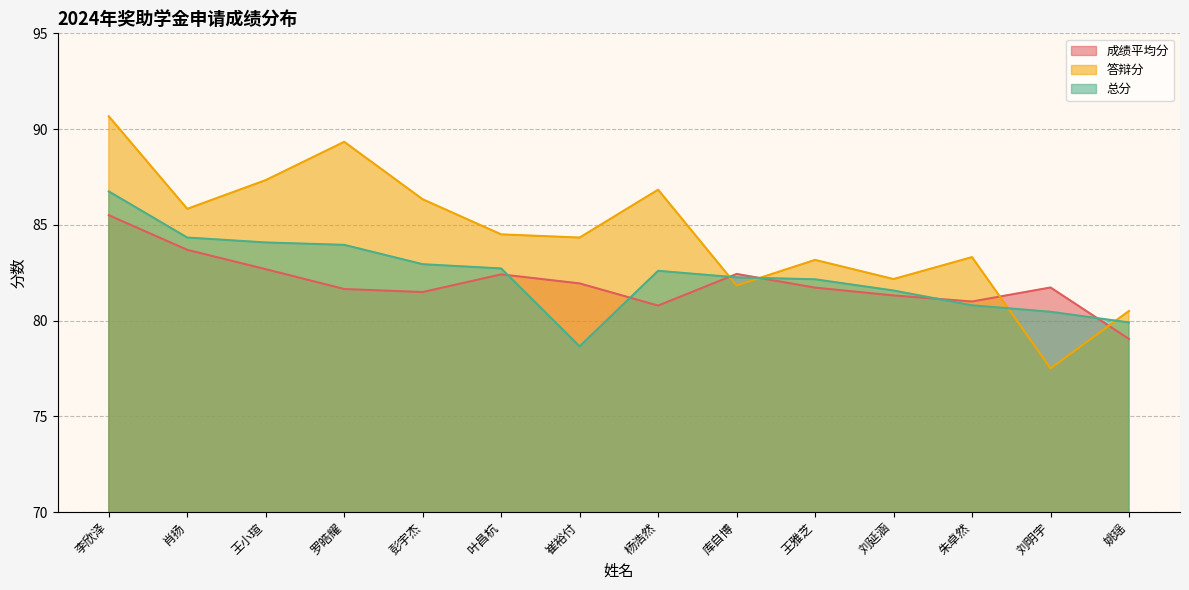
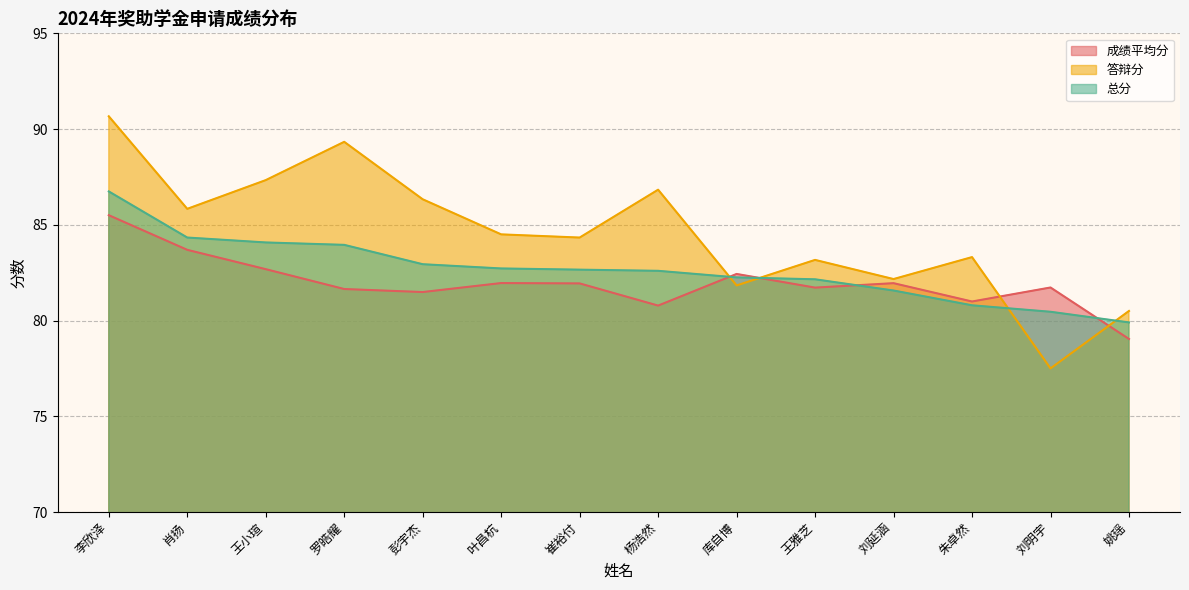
成绩平均分, 叶昌杭: 82.4 -> 82.0
总分, 崔裕付: 78.7 -> 82.7
成绩平均分, 刘延涵: 81.3 -> 82.0
